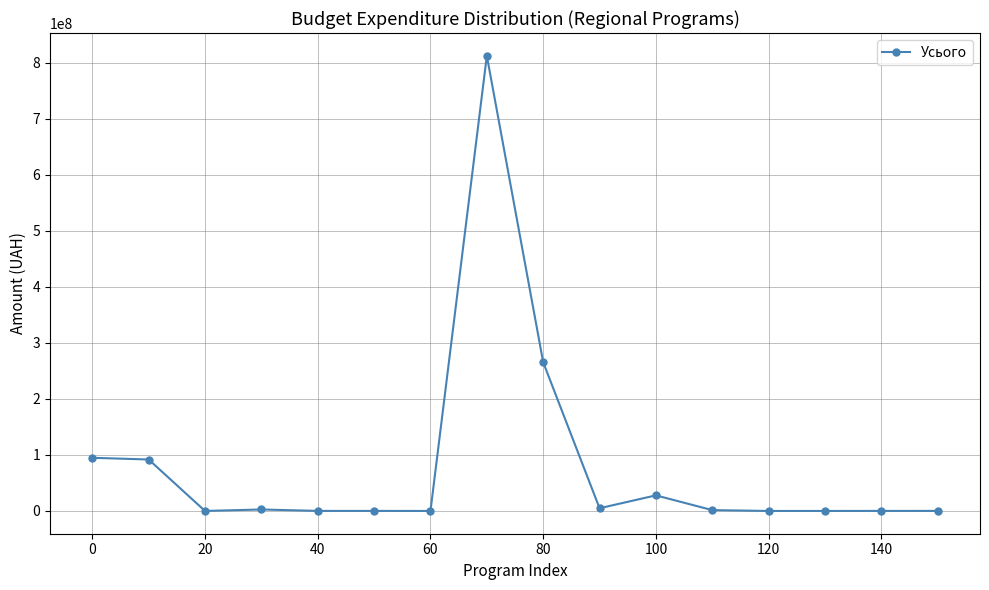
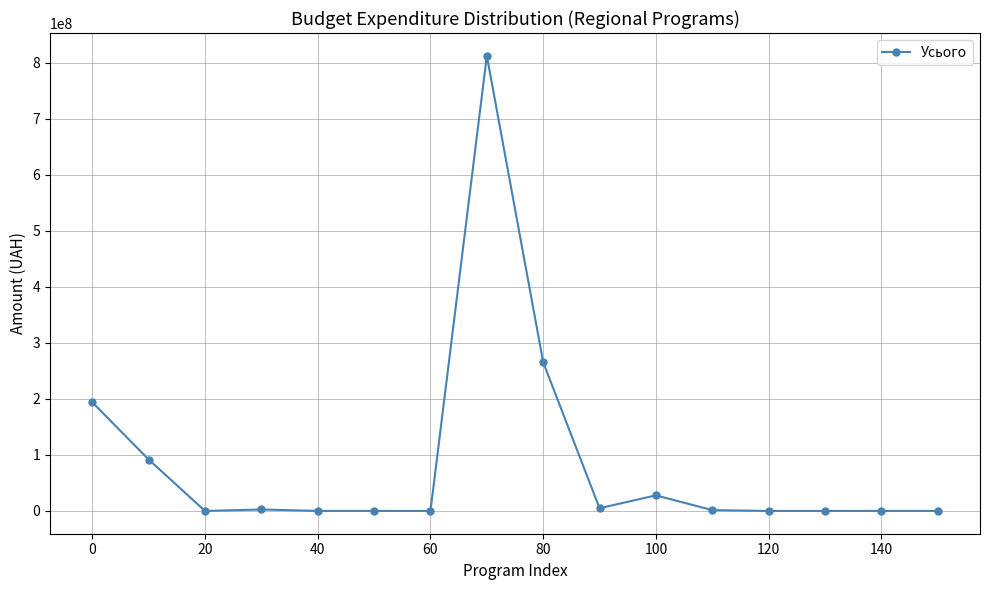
0: 90000000 -> 190000000
